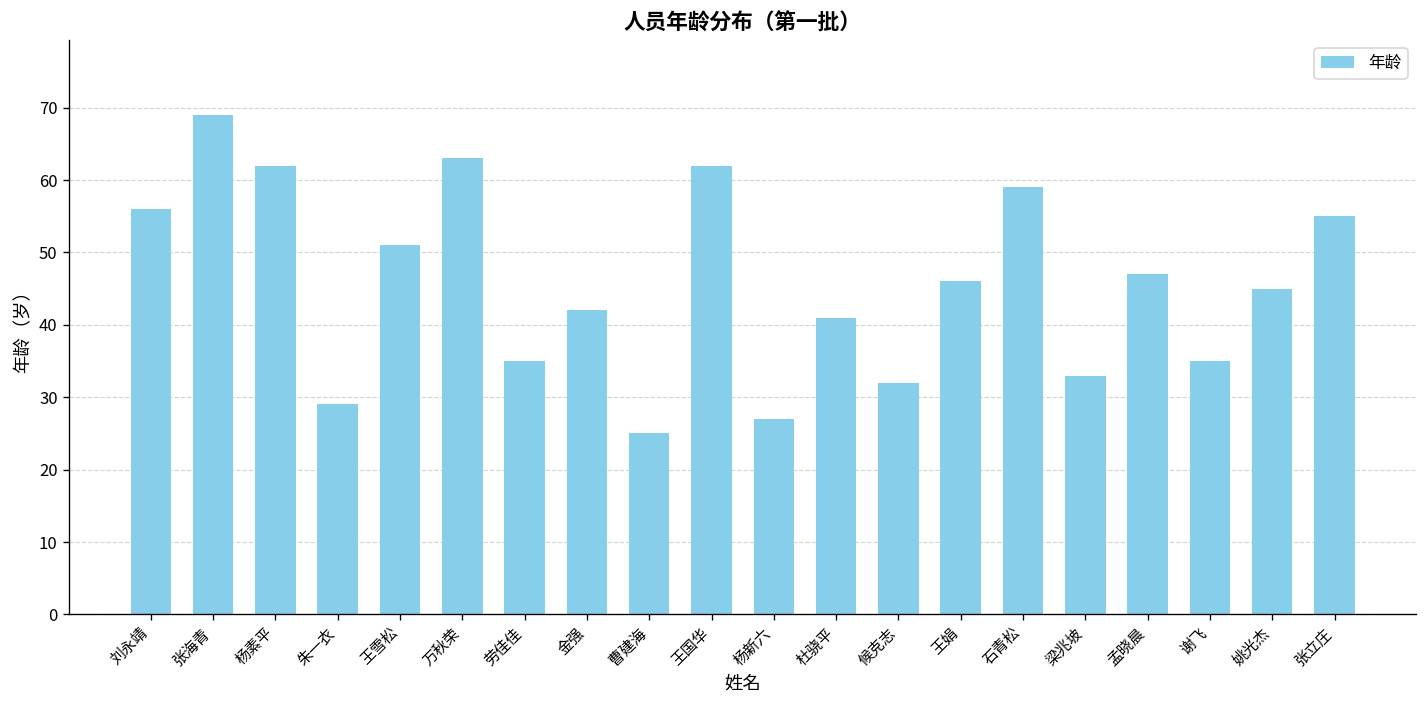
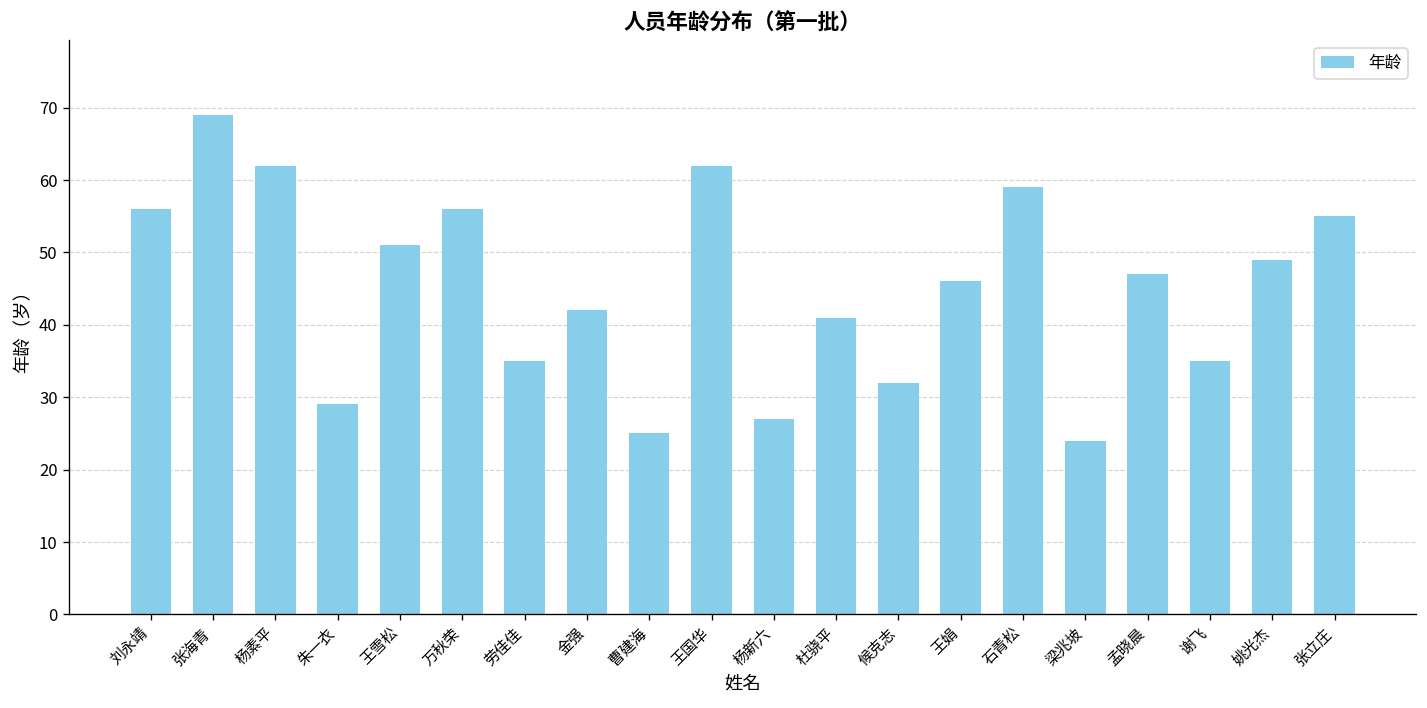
万秋荣: 63 -> 56
梁兆坡: 33 -> 24
姚光杰: 45 -> 49
